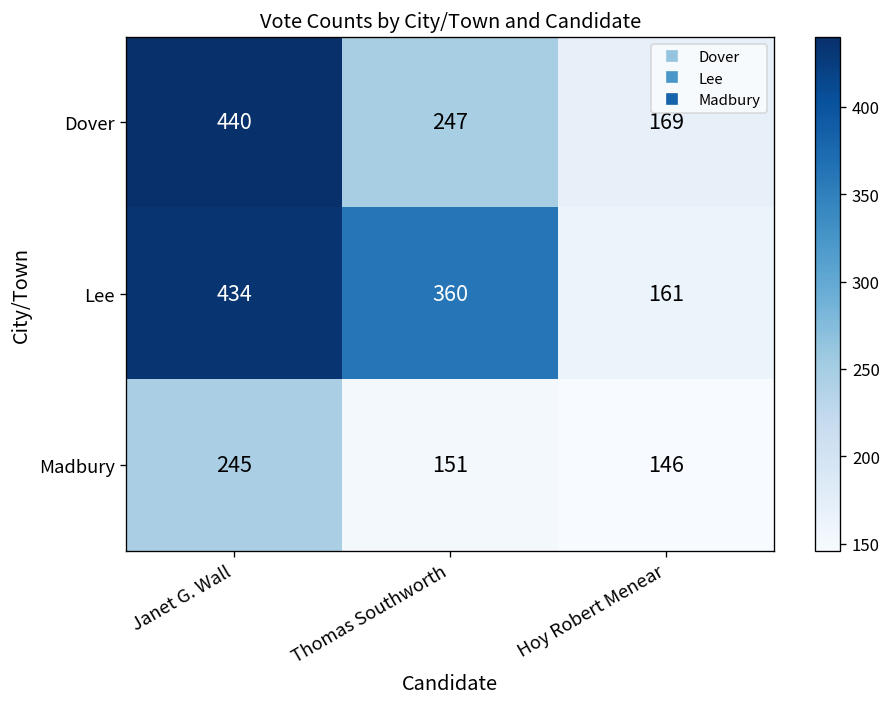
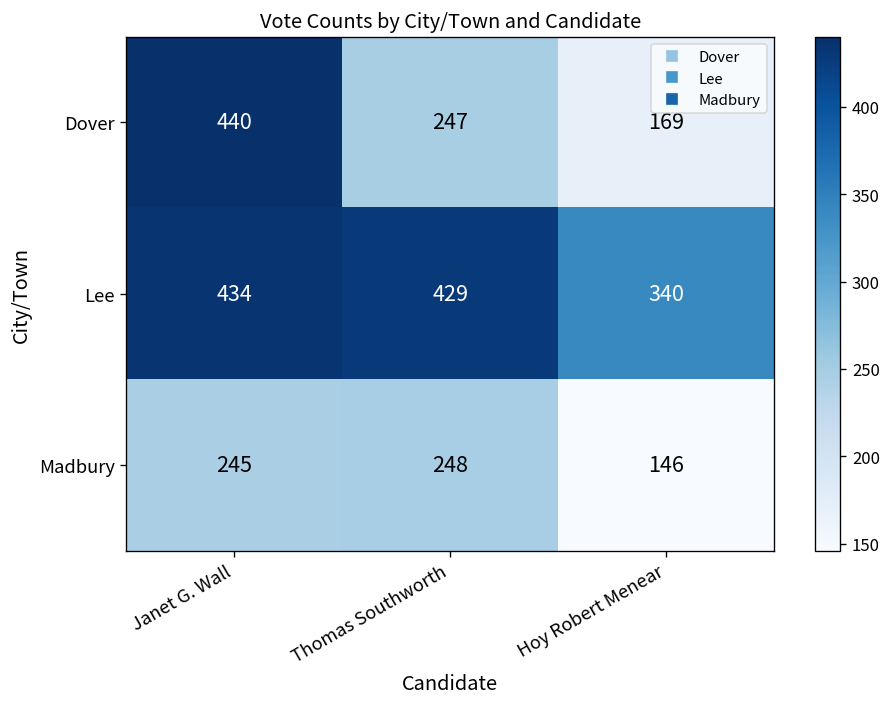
Lee, Thomas Southworth: 360 -> 429
Lee, Hoy Robert Menear: 161 -> 340
Madbury, Thomas Southworth: 151 -> 248
